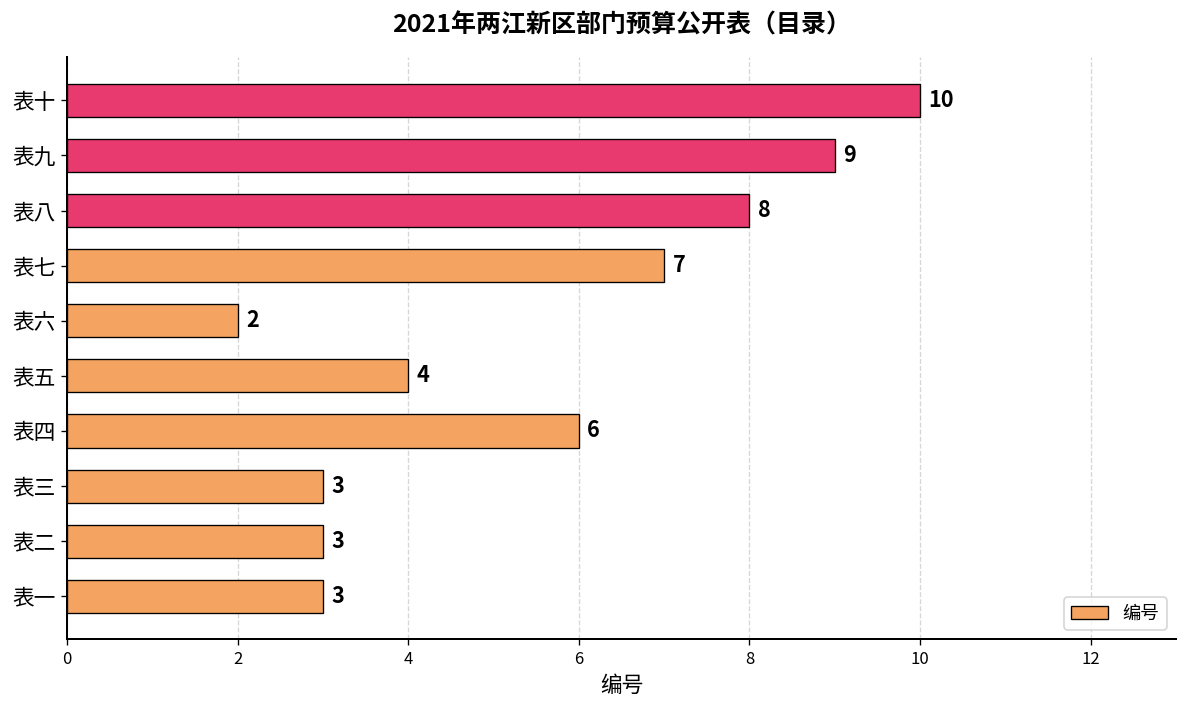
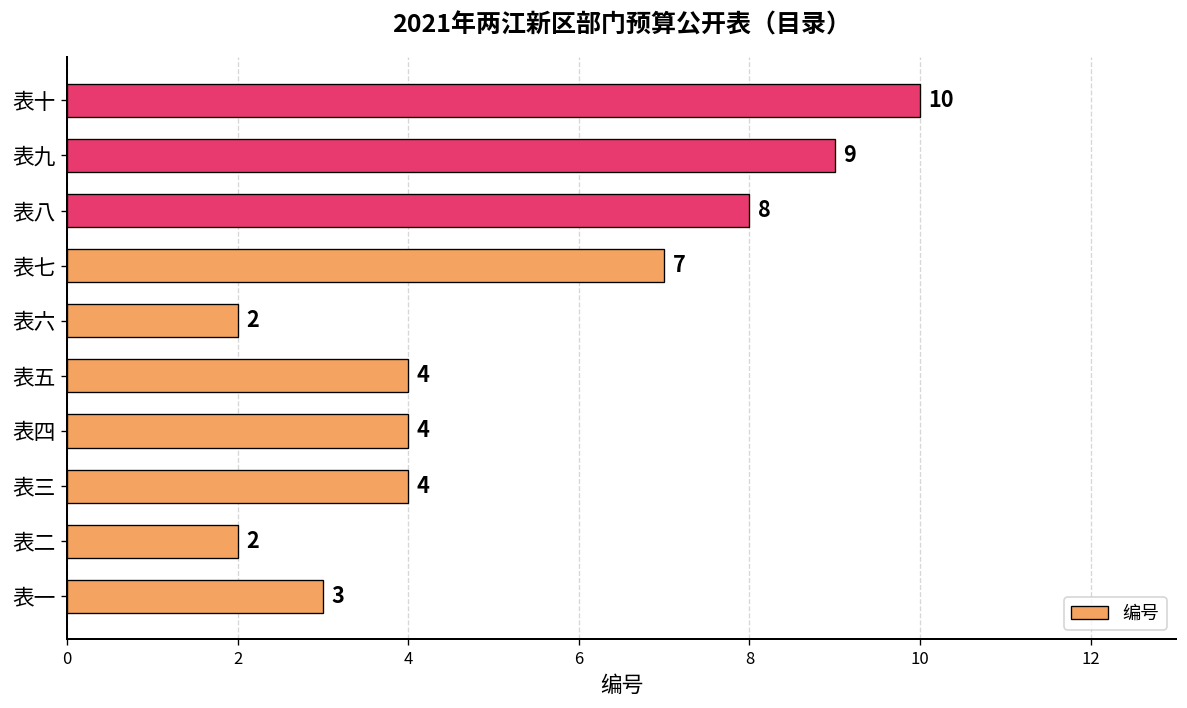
表四: 6 -> 4
表三: 3 -> 4
表二: 3 -> 2
